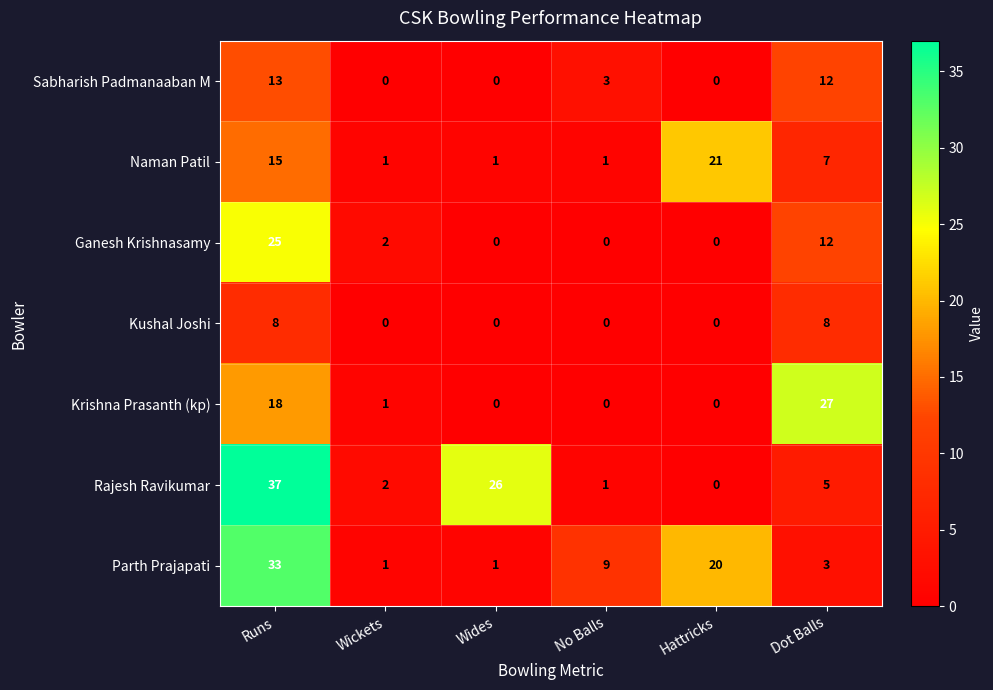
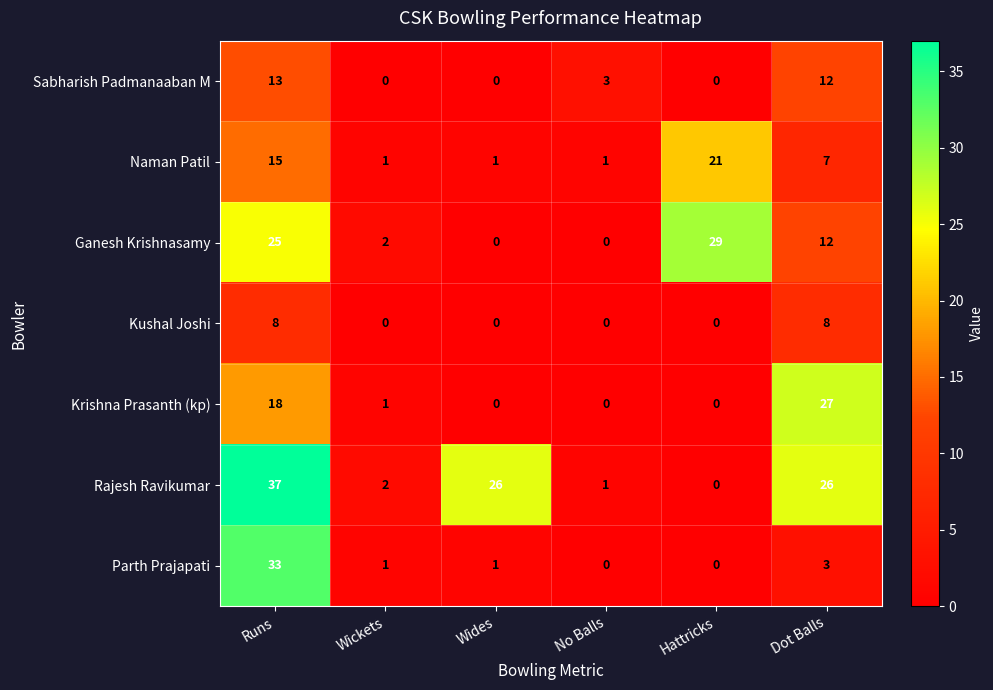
Ganesh Krishnasamy, Hattricks: 0 -> 29
Rajesh Ravikumar, Dot Balls: 5 -> 26
Parth Prajapati, No Balls: 9 -> 0
Parth Prajapati, Hattricks: 20 -> 0
